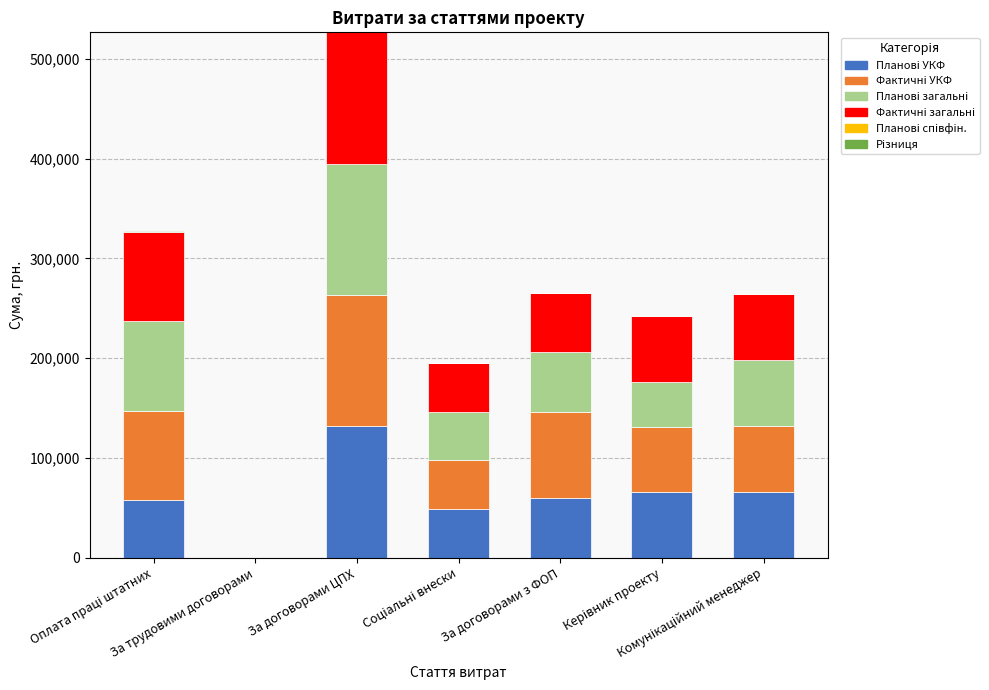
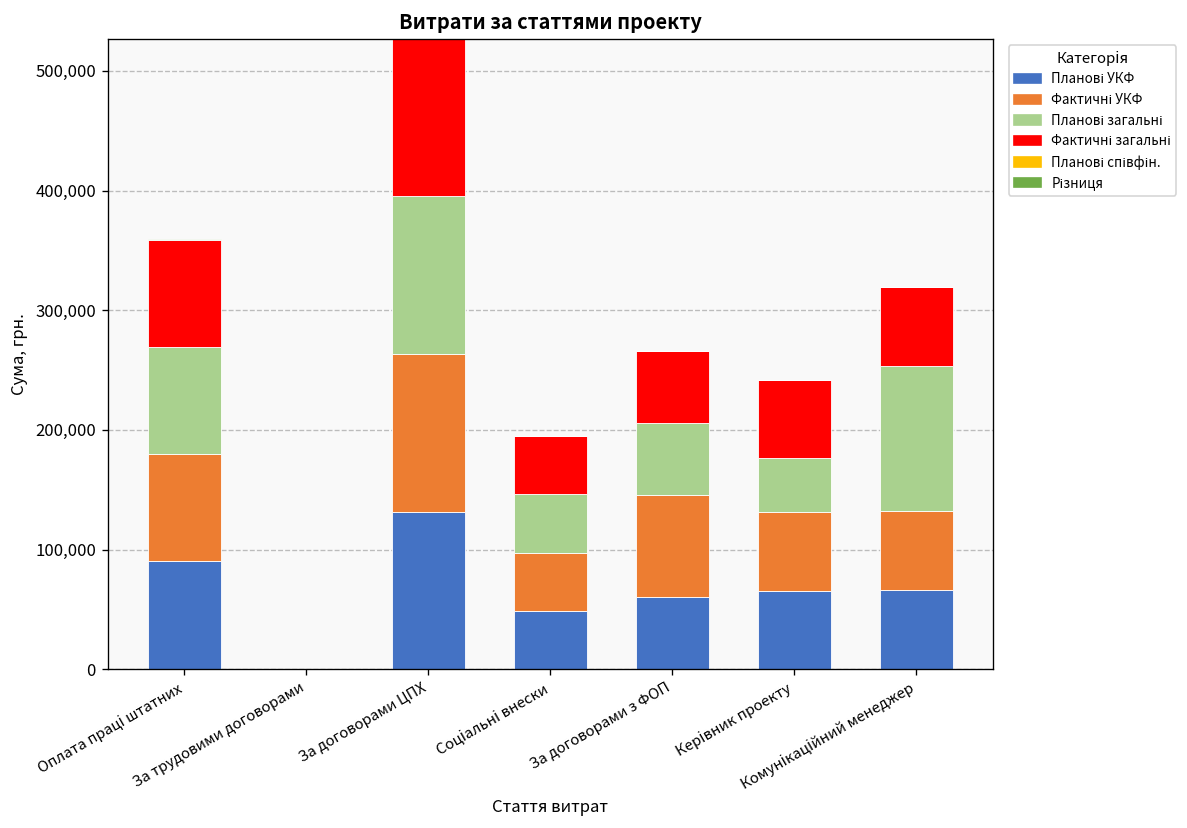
Планові УКФ, Оплата праці штатних: 60,000 -> 90,000
Планові загальні, Комунікаційний менеджер: 70,000 -> 120,000
